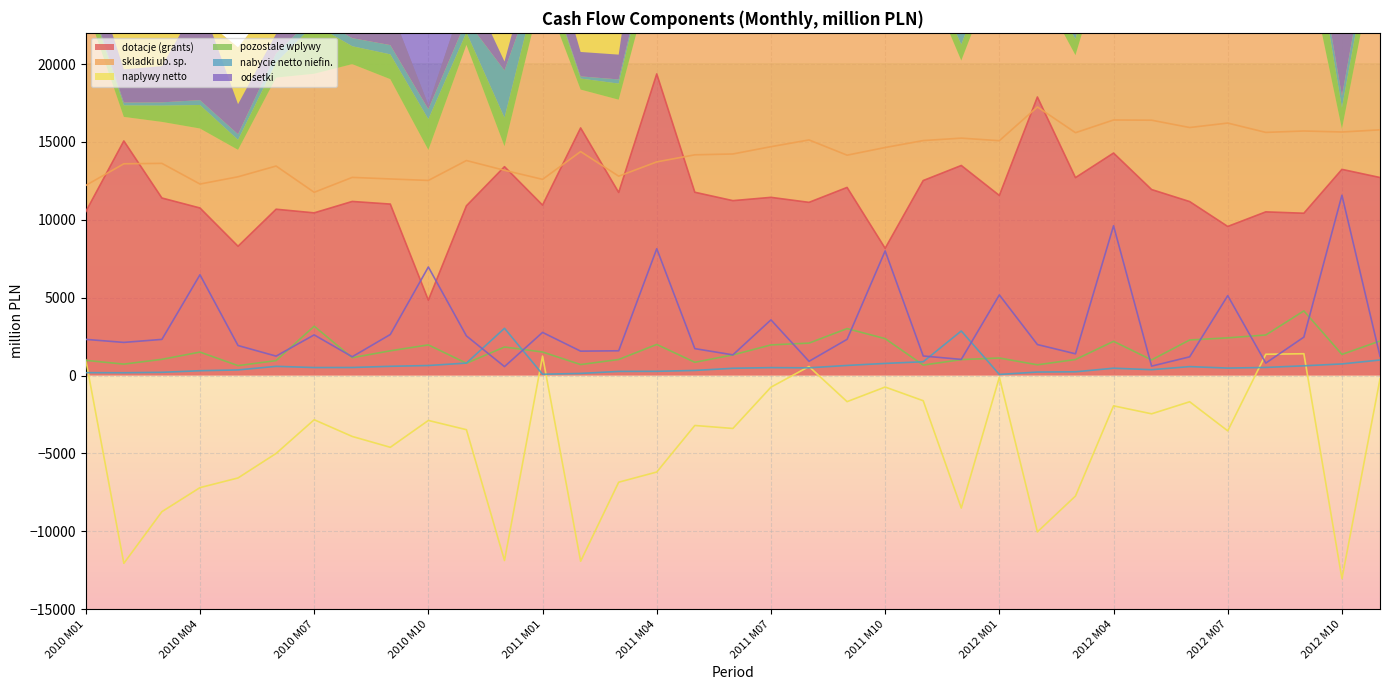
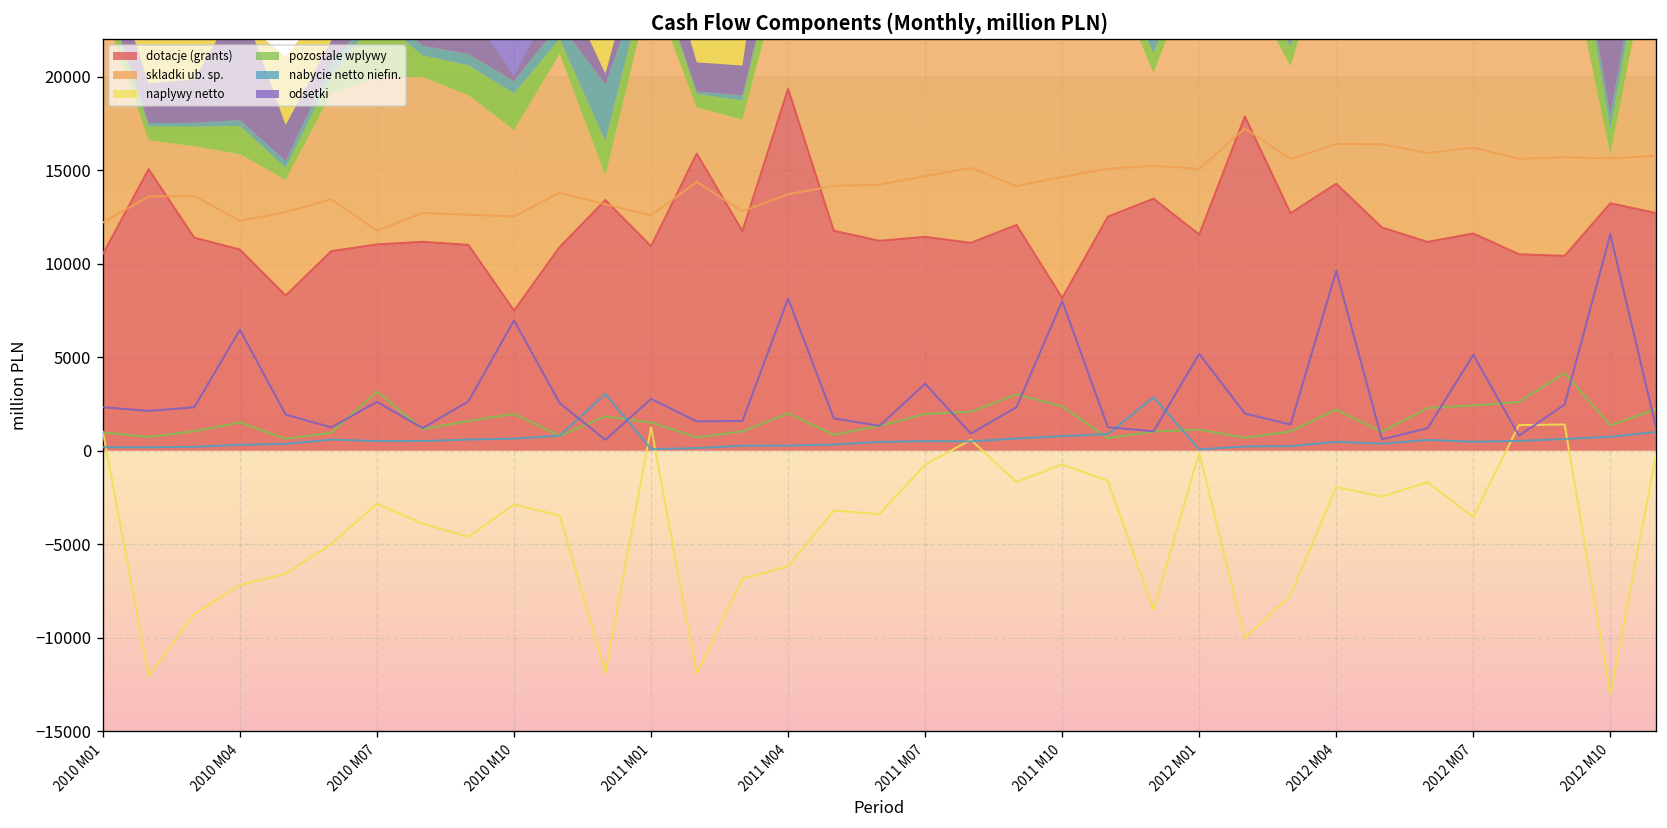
dotacje (grants), 2010 M07: 10400 -> 11000
dotacje (grants), 2010 M10: 4800 -> 7500
dotacje (grants), 2012 M07: 9600 -> 11600
